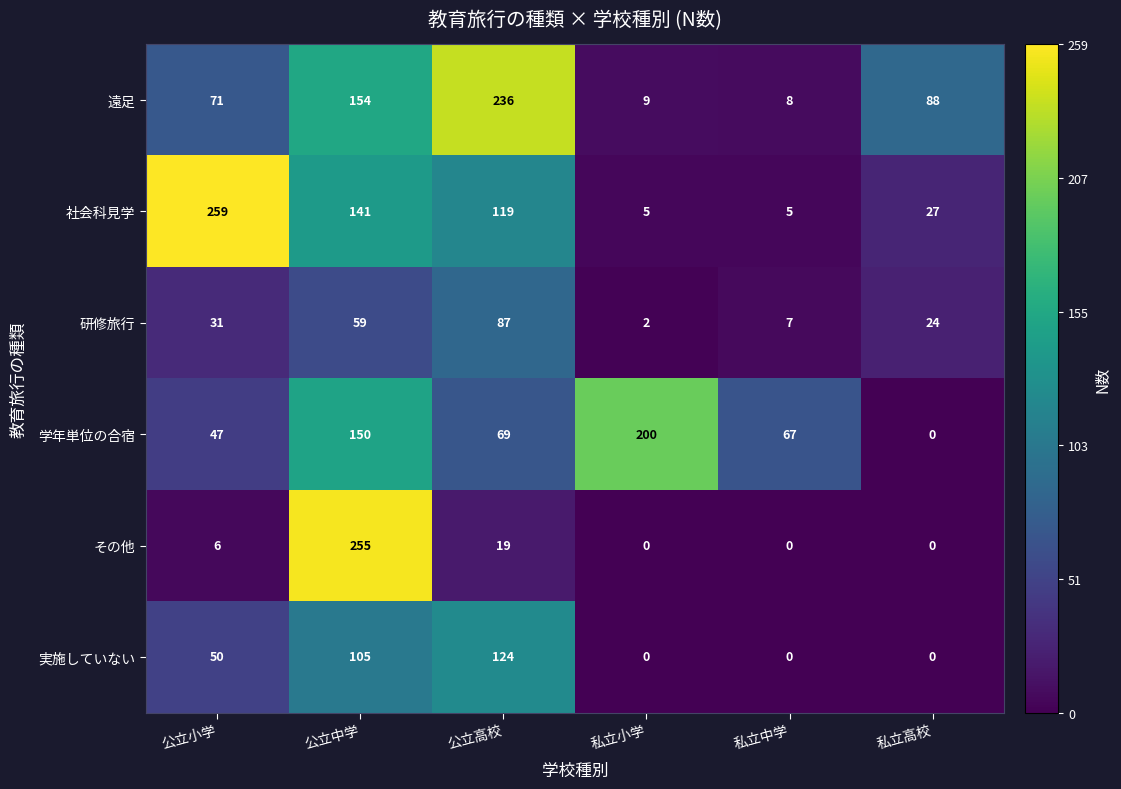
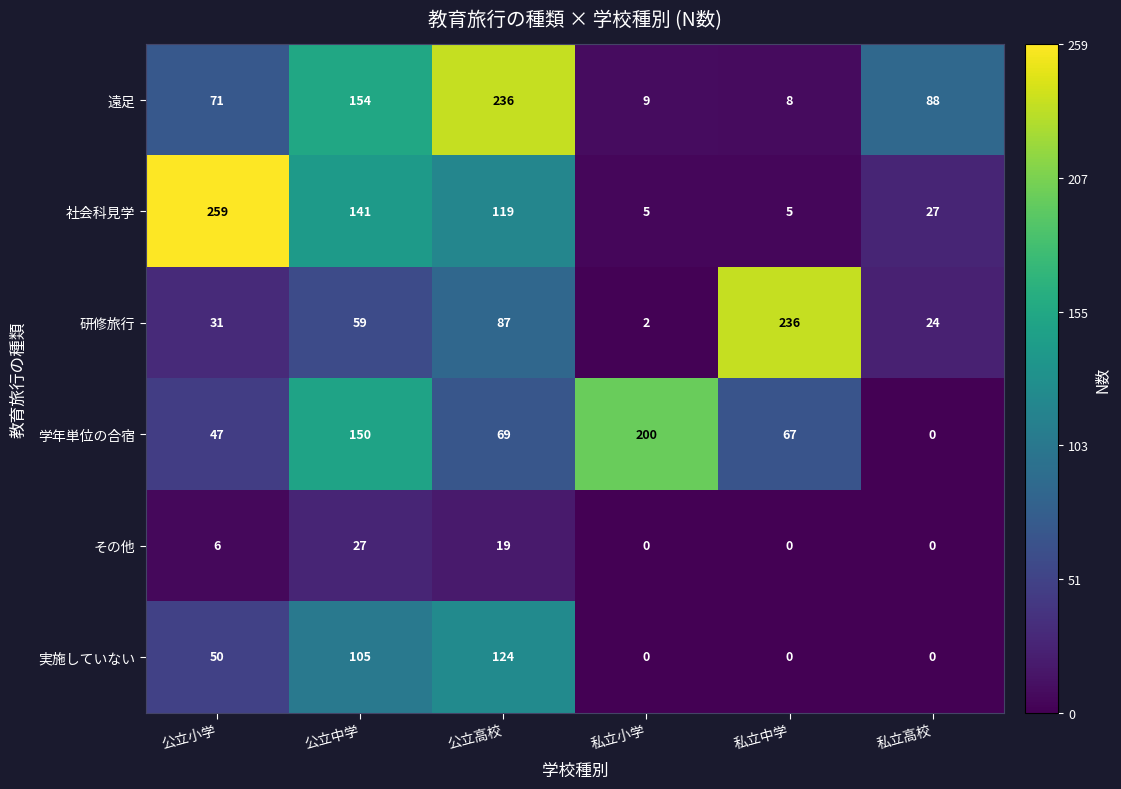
研修旅行, 私立中学: 7 -> 236
その他, 公立中学: 255 -> 27
